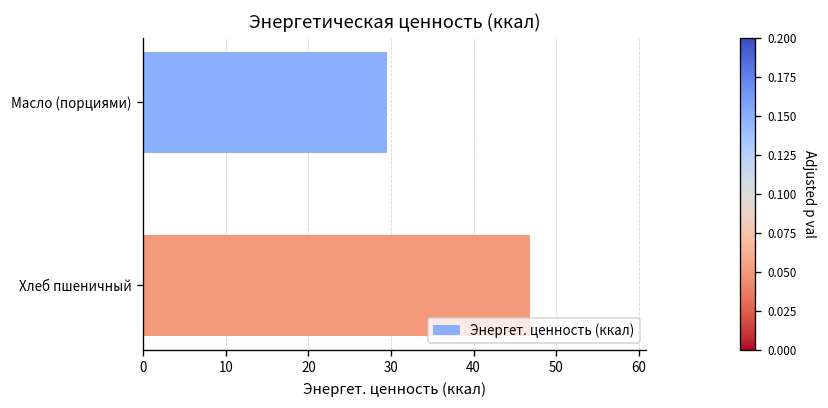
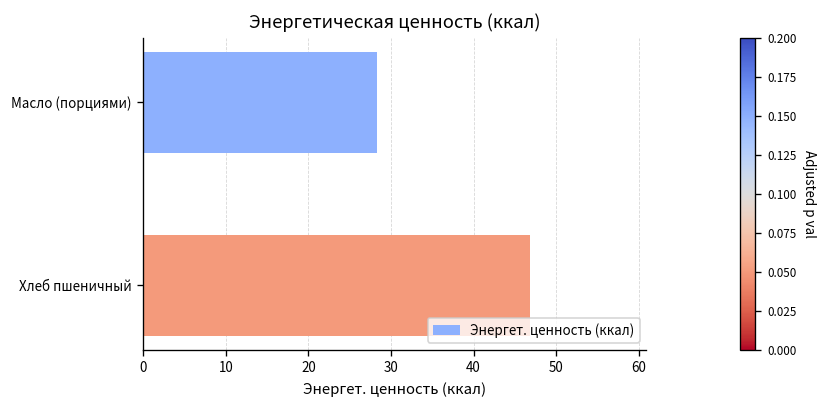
Масло (порциями): 30 -> 28
